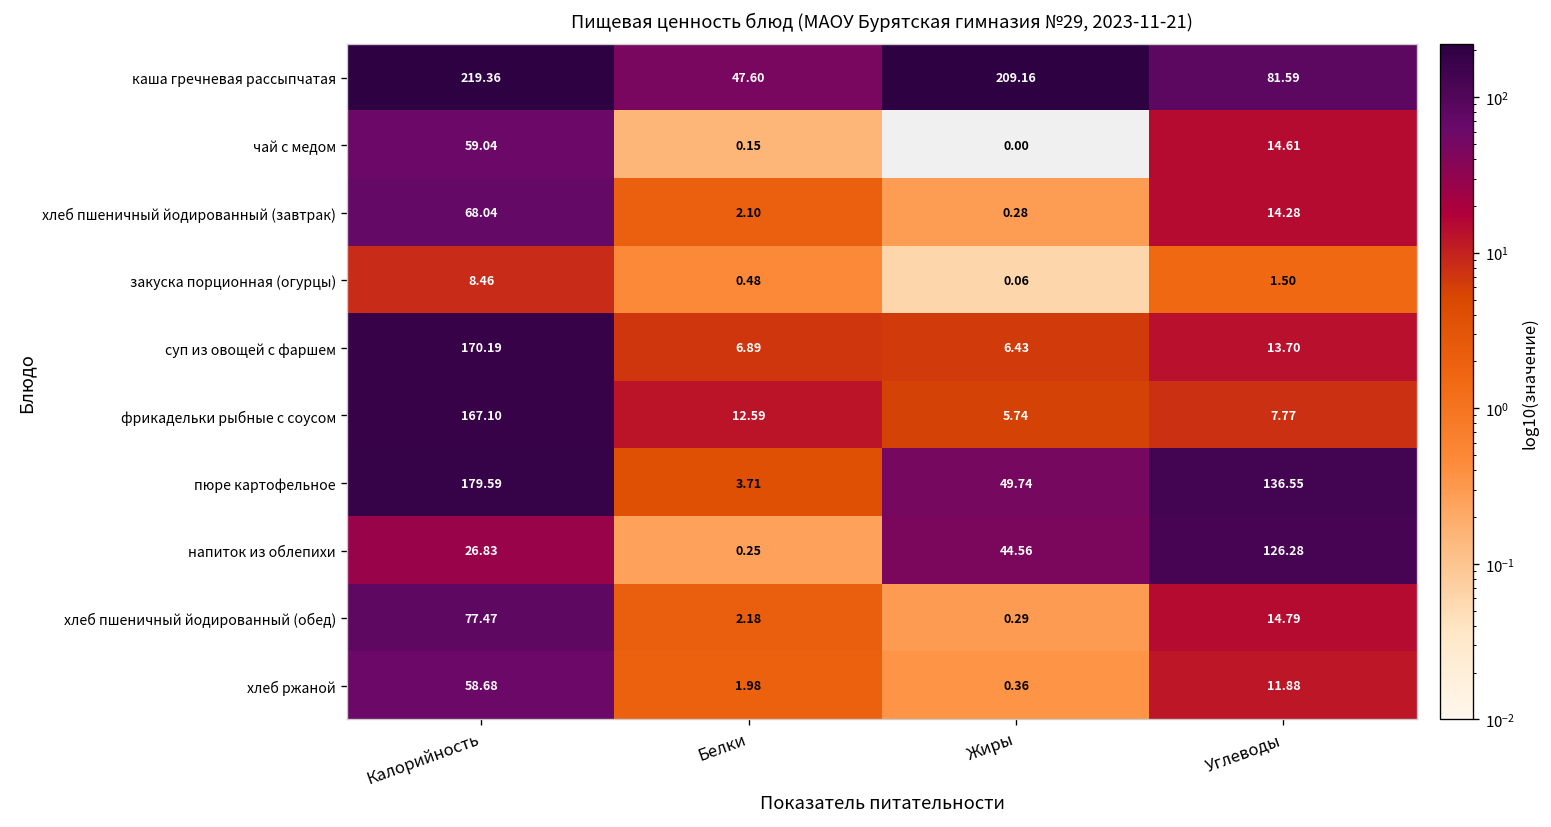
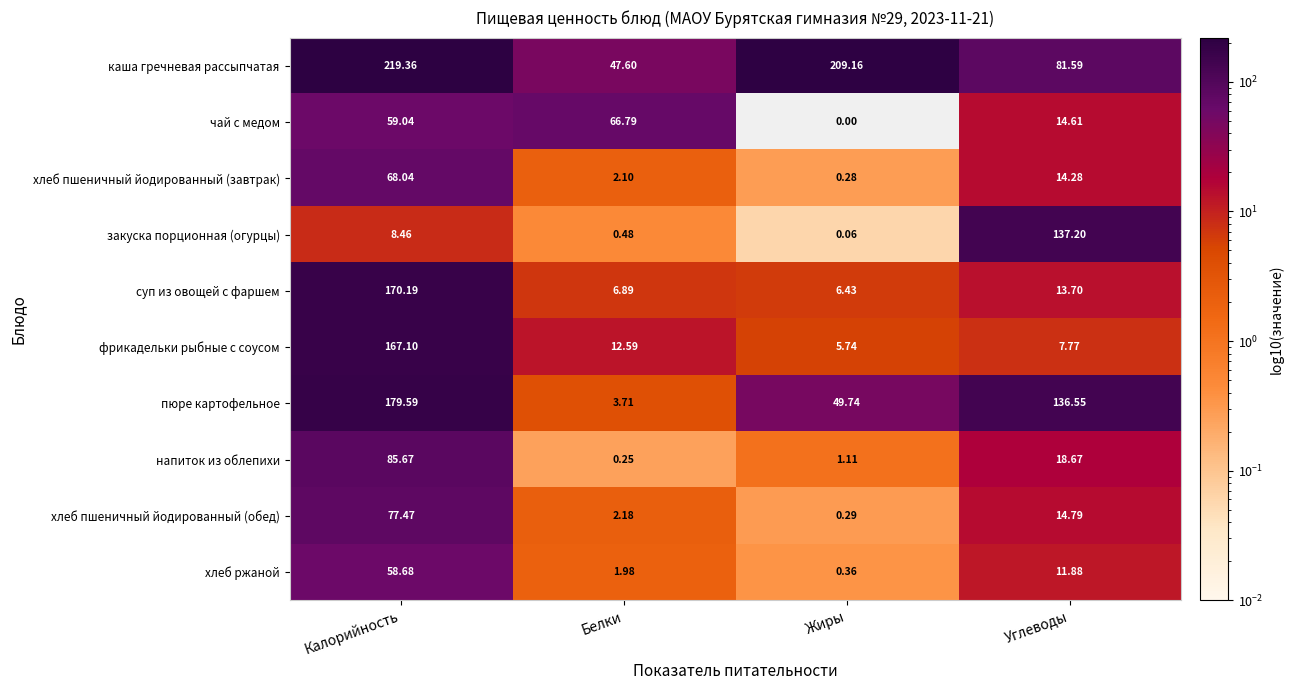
чай с медом, Белки: 0.15 -> 66.79
закуска порционная (огурцы), Углеводы: 1.50 -> 137.20
напиток из облепихи, Калорийность: 26.83 -> 85.67
напиток из облепихи, Жиры: 44.56 -> 1.11
напиток из облепихи, Углеводы: 126.28 -> 18.67
